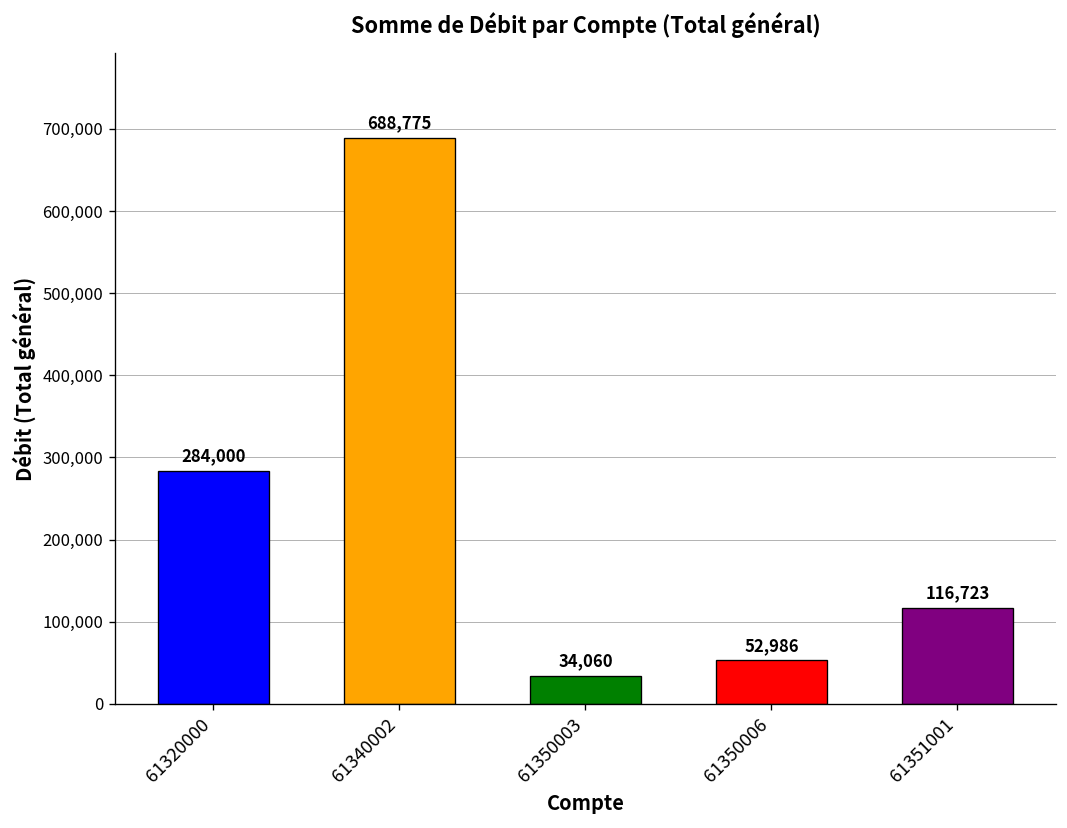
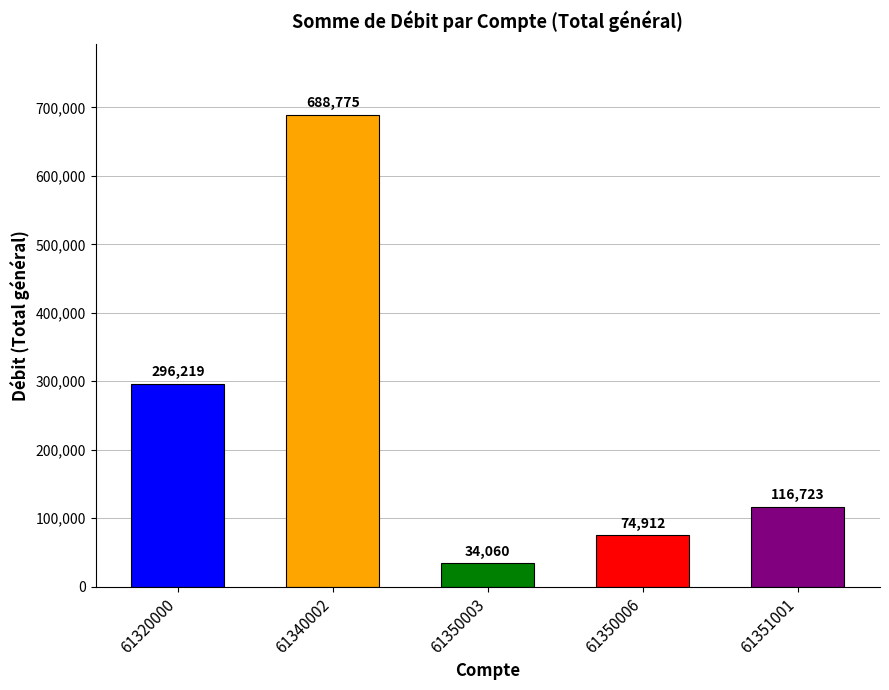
61320000: 284,000 -> 296,219
61350006: 52,986 -> 74,912
